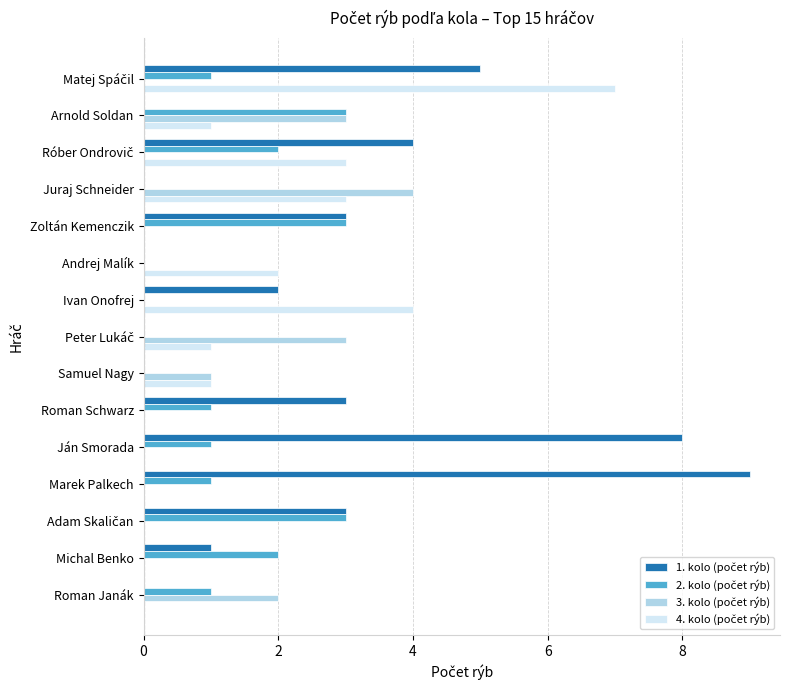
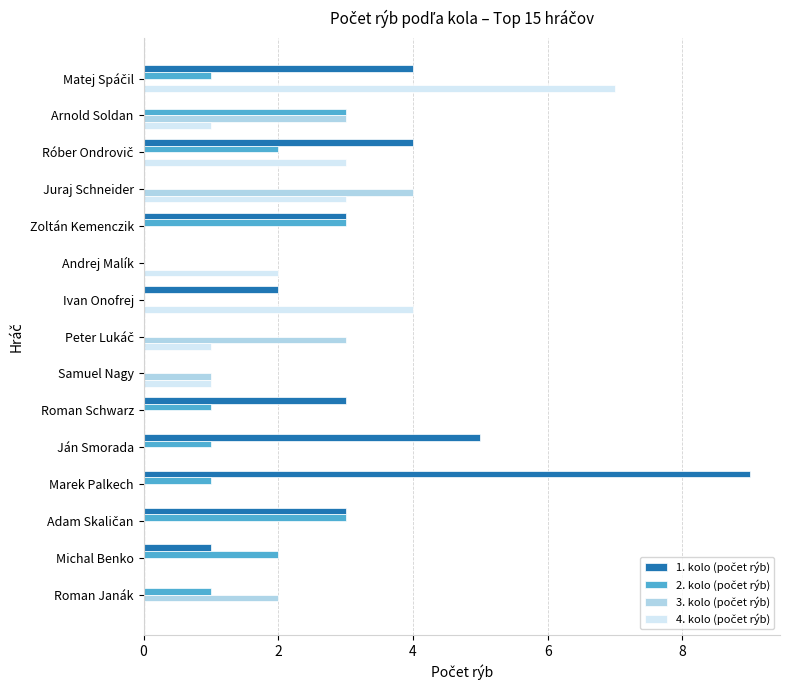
1. kolo (počet rýb), Matej Spáčil: 5 -> 4
1. kolo (počet rýb), Ján Smorada: 8 -> 5
